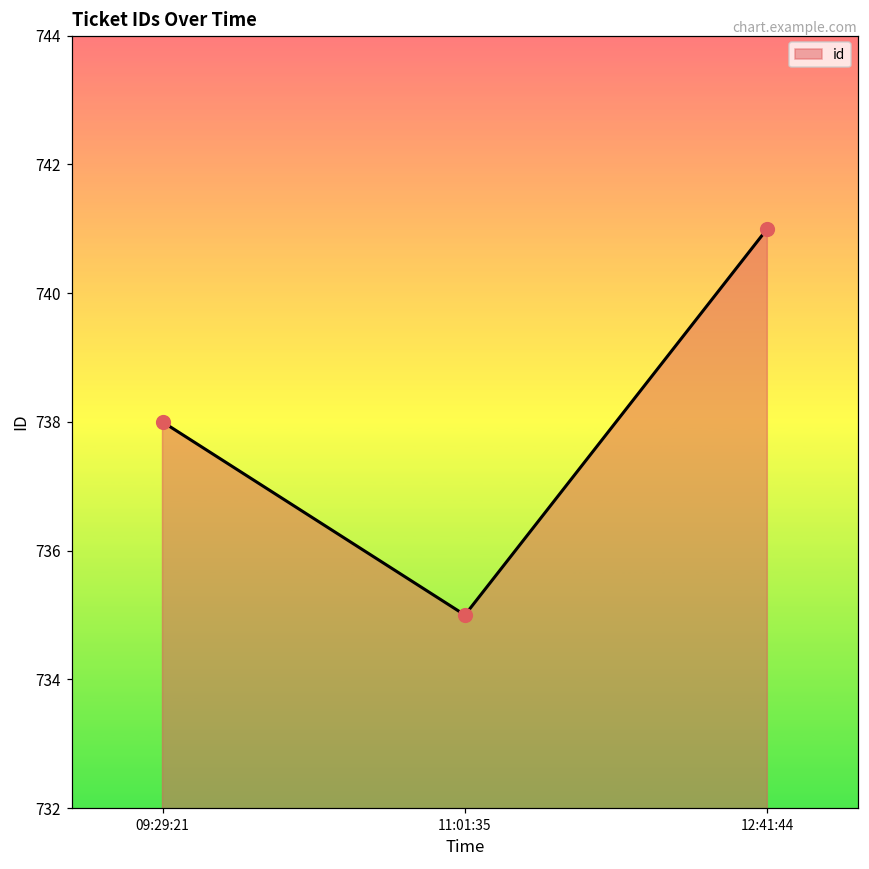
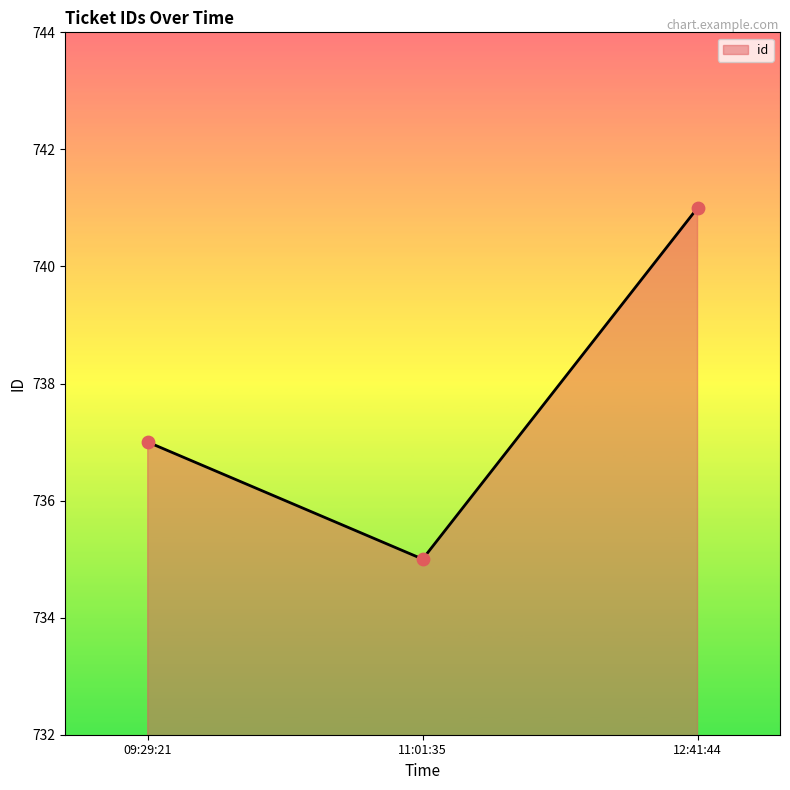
09:29:21: 738 -> 737
